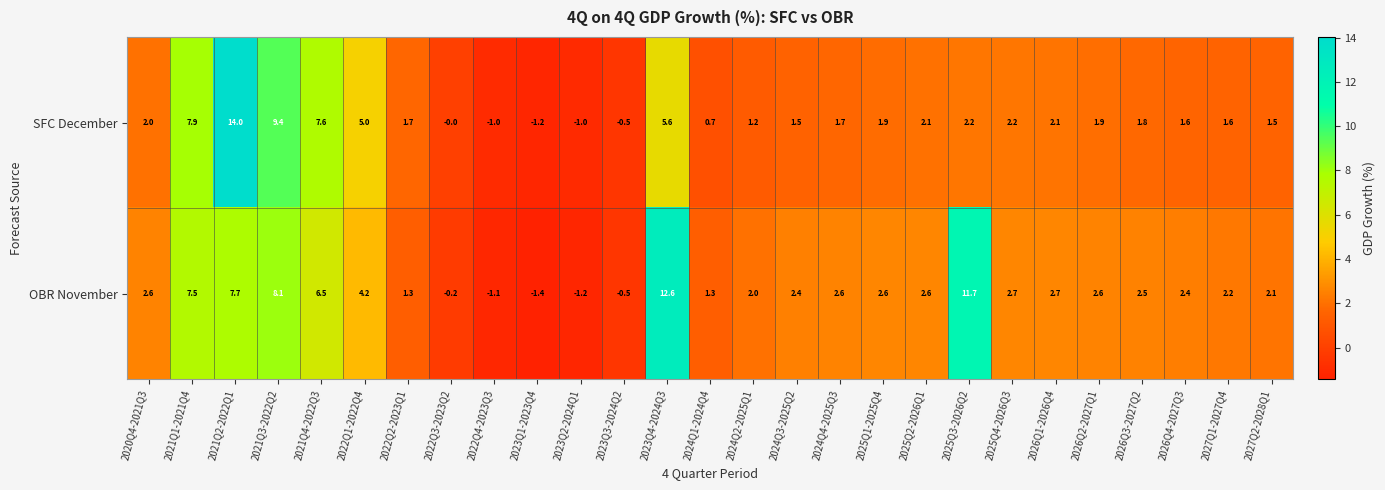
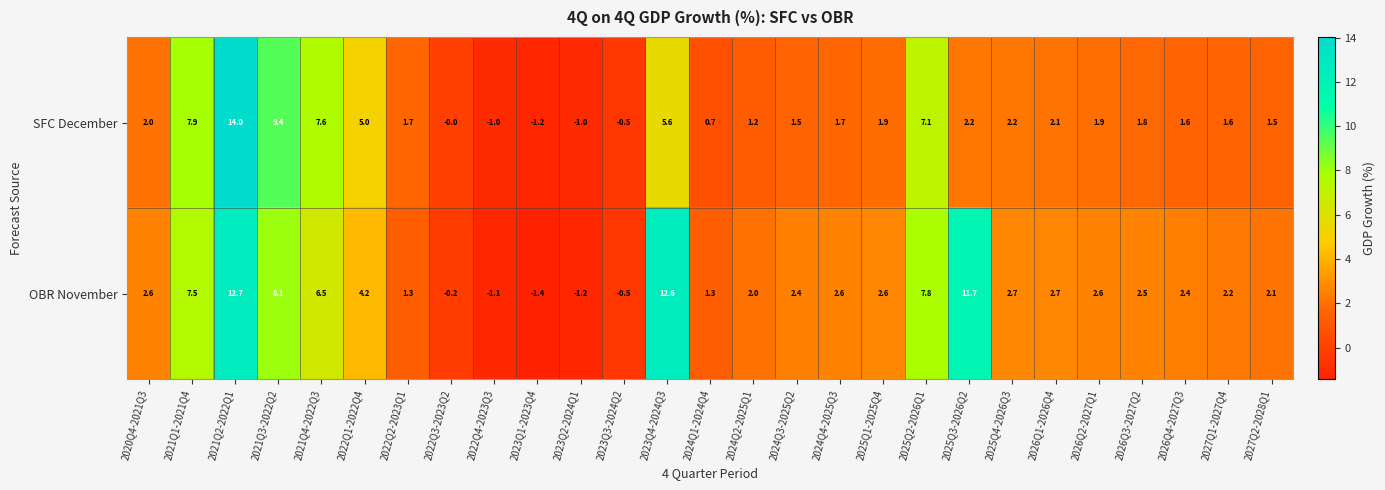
SFC December, 2025Q2-2026Q1: 2.1 -> 7.1
OBR November, 2021Q2-2022Q1: 7.7 -> 12.7
OBR November, 2025Q2-2026Q1: 2.6 -> 7.8
